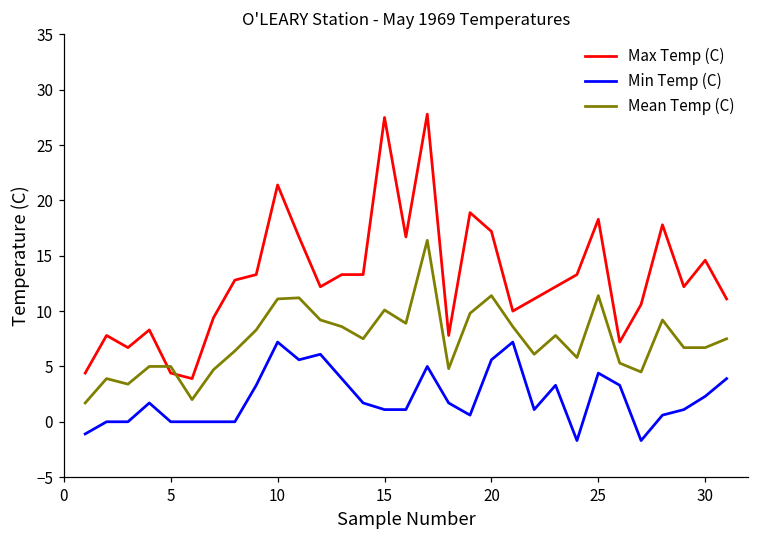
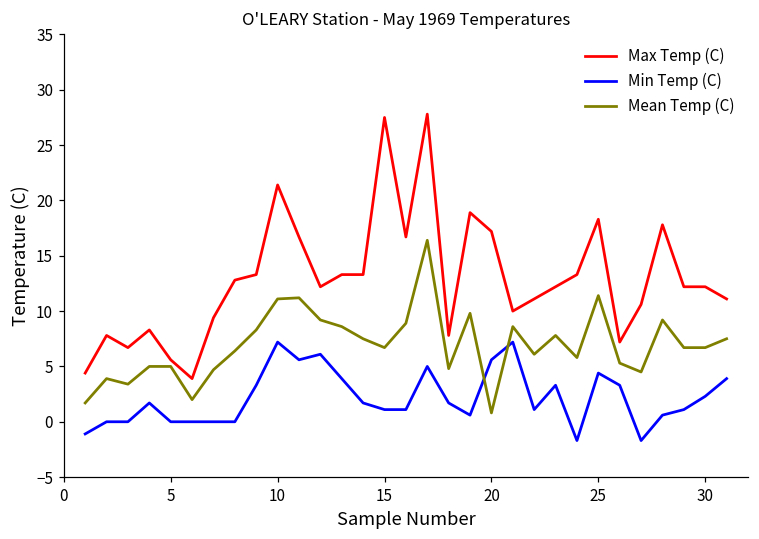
Max Temp (C), 5: 4.4 -> 5.6
Mean Temp (C), 15: 10.1 -> 6.7
Mean Temp (C), 20: 11.4 -> 0.8
Max Temp (C), 30: 14.6 -> 12.2
